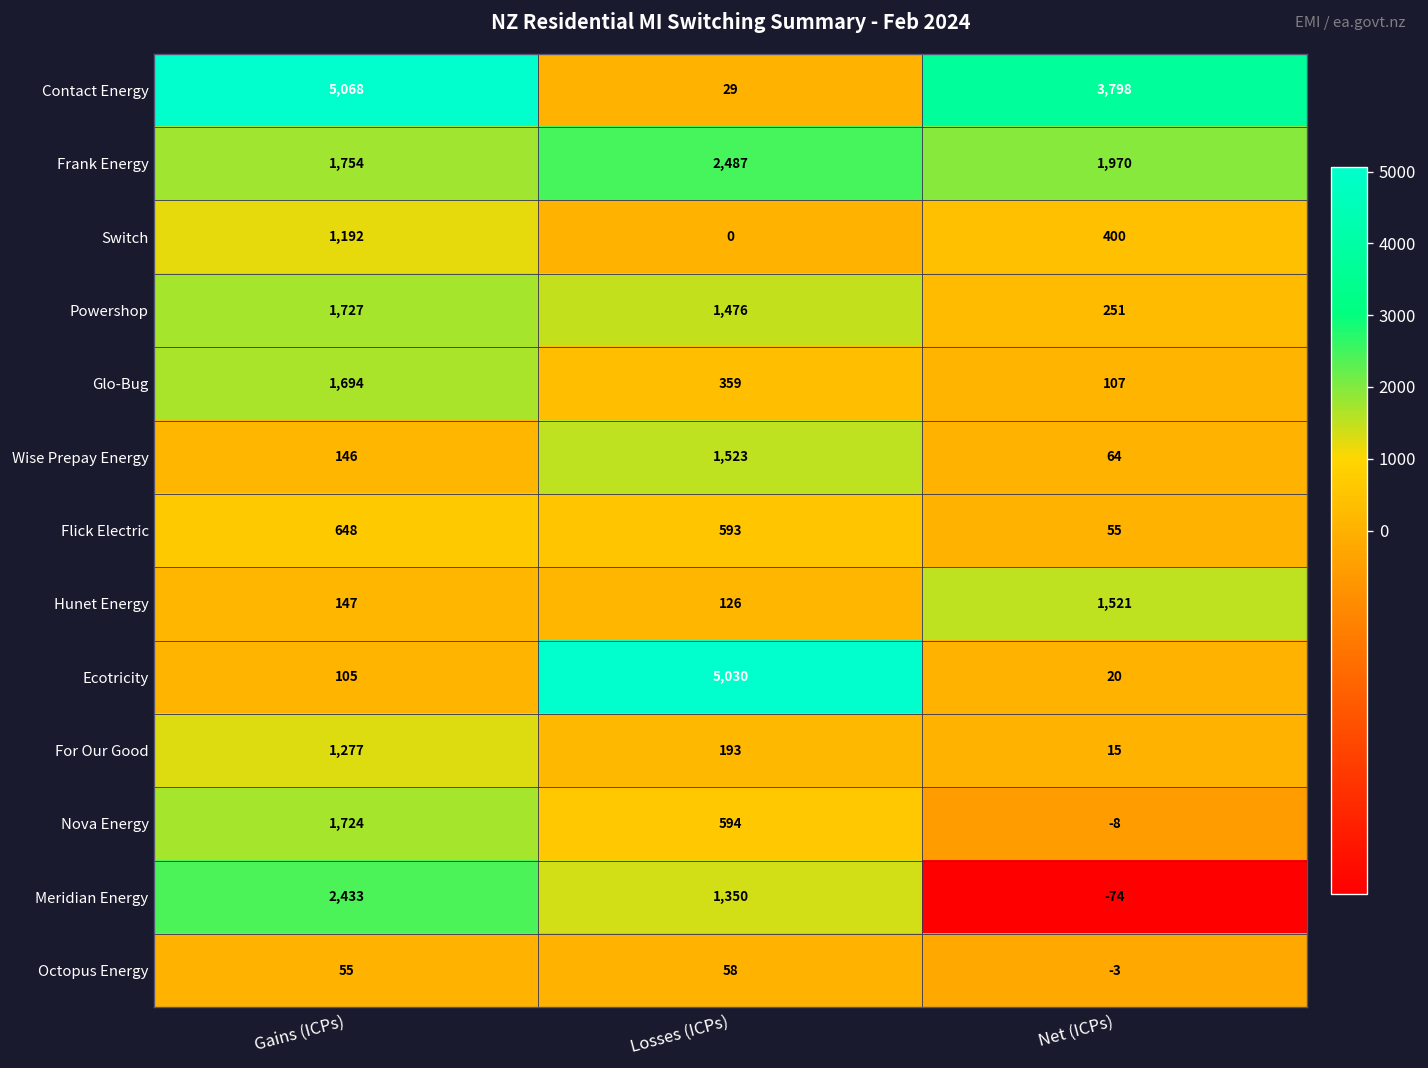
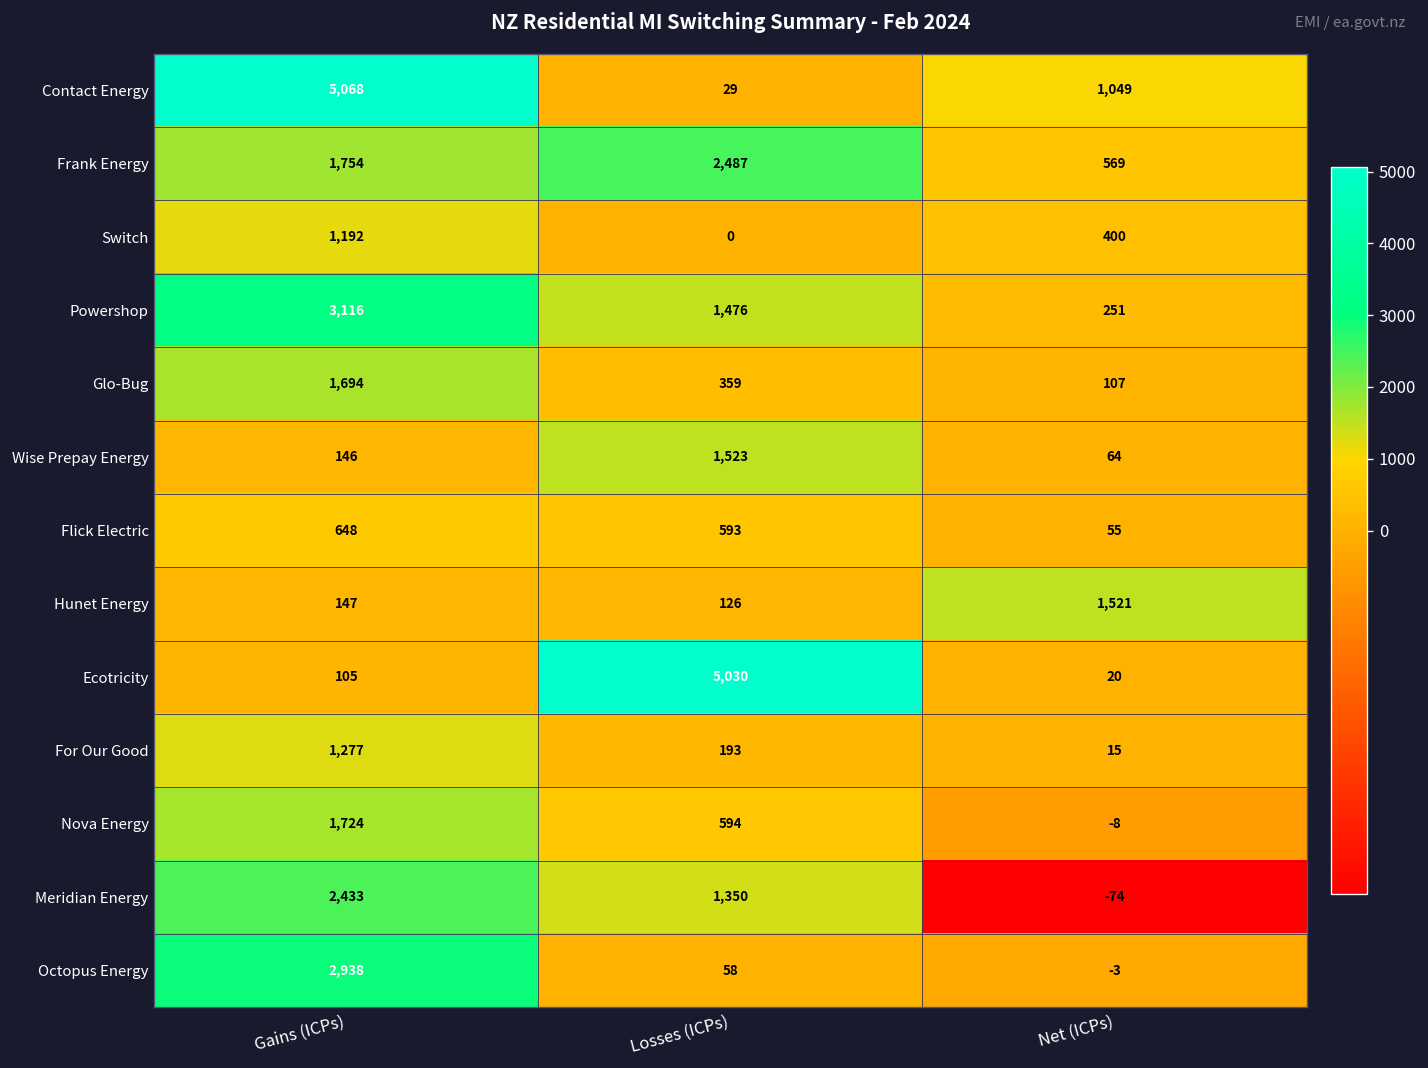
Contact Energy, Net (ICPs): 3,798 -> 1,049
Frank Energy, Net (ICPs): 1,970 -> 569
Powershop, Gains (ICPs): 1,727 -> 3,116
Octopus Energy, Gains (ICPs): 55 -> 2,938
